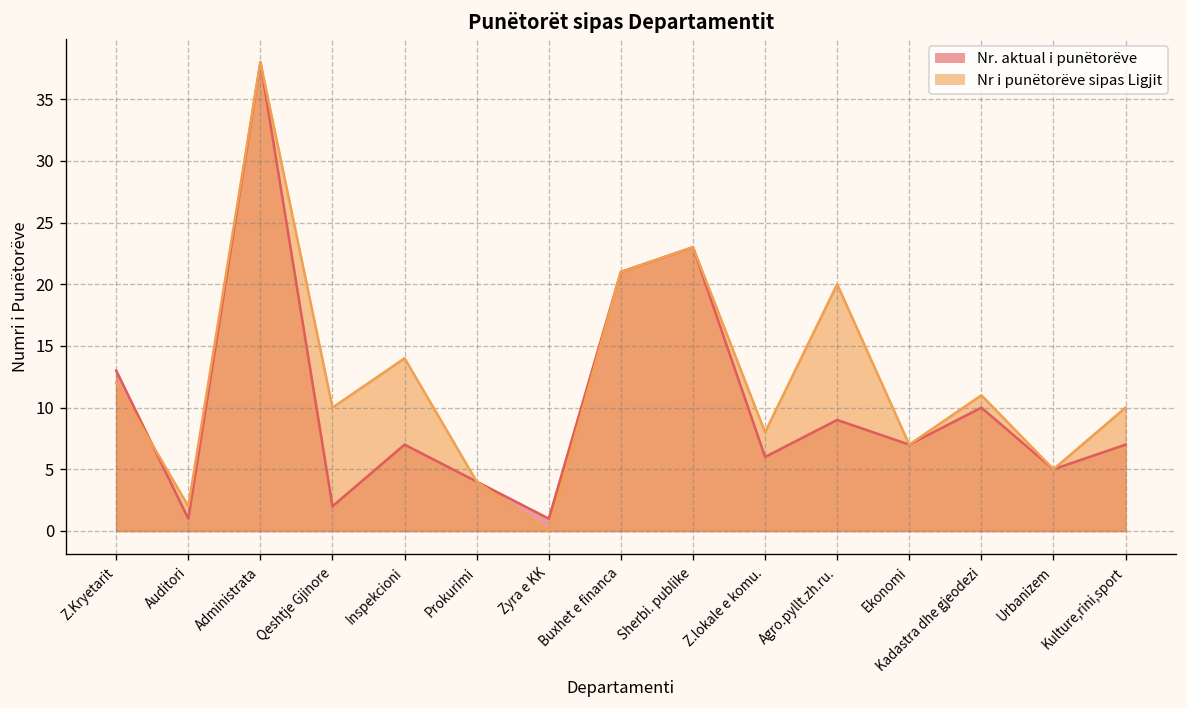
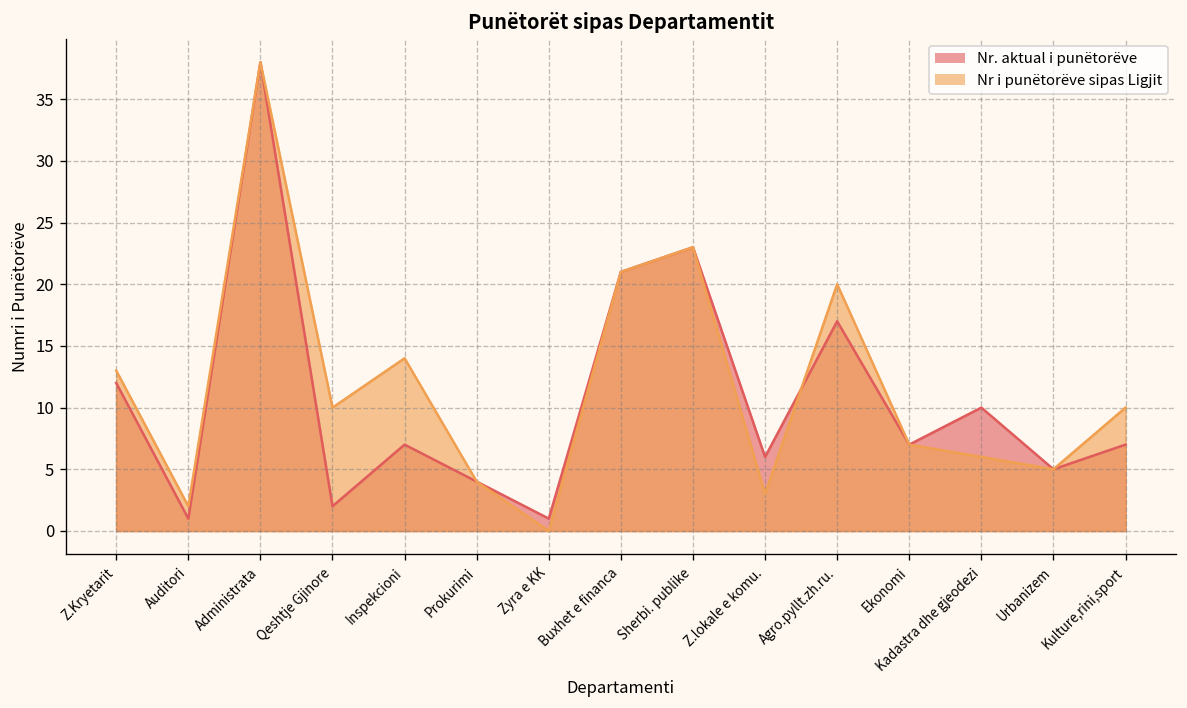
Nr. aktual i punëtorëve, Z.Kryetarit: 13 -> 12
Nr i punëtorëve sipas Ligjit, Z.Kryetarit: 12 -> 13
Nr i punëtorëve sipas Ligjit, Z.lokale e komu.: 8 -> 3
Nr. aktual i punëtorëve, Agro.pyllt.zh.ru.: 9 -> 17
Nr i punëtorëve sipas Ligjit, Kadastra dhe gjeodezi: 11 -> 6
